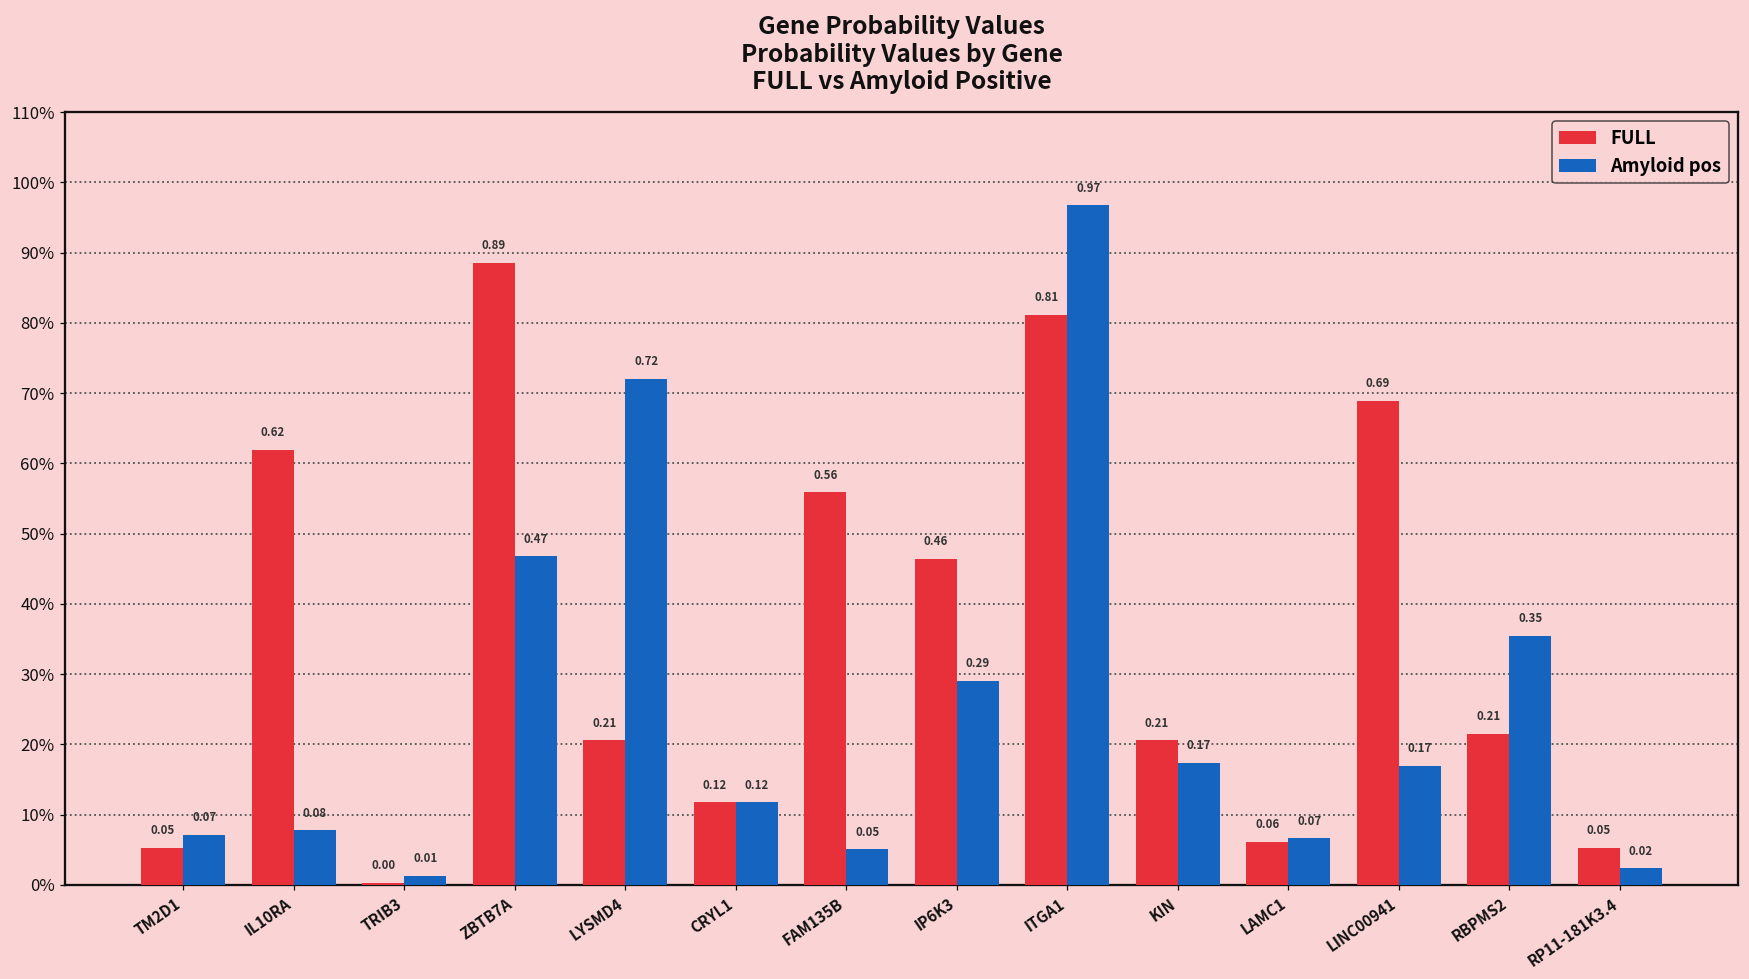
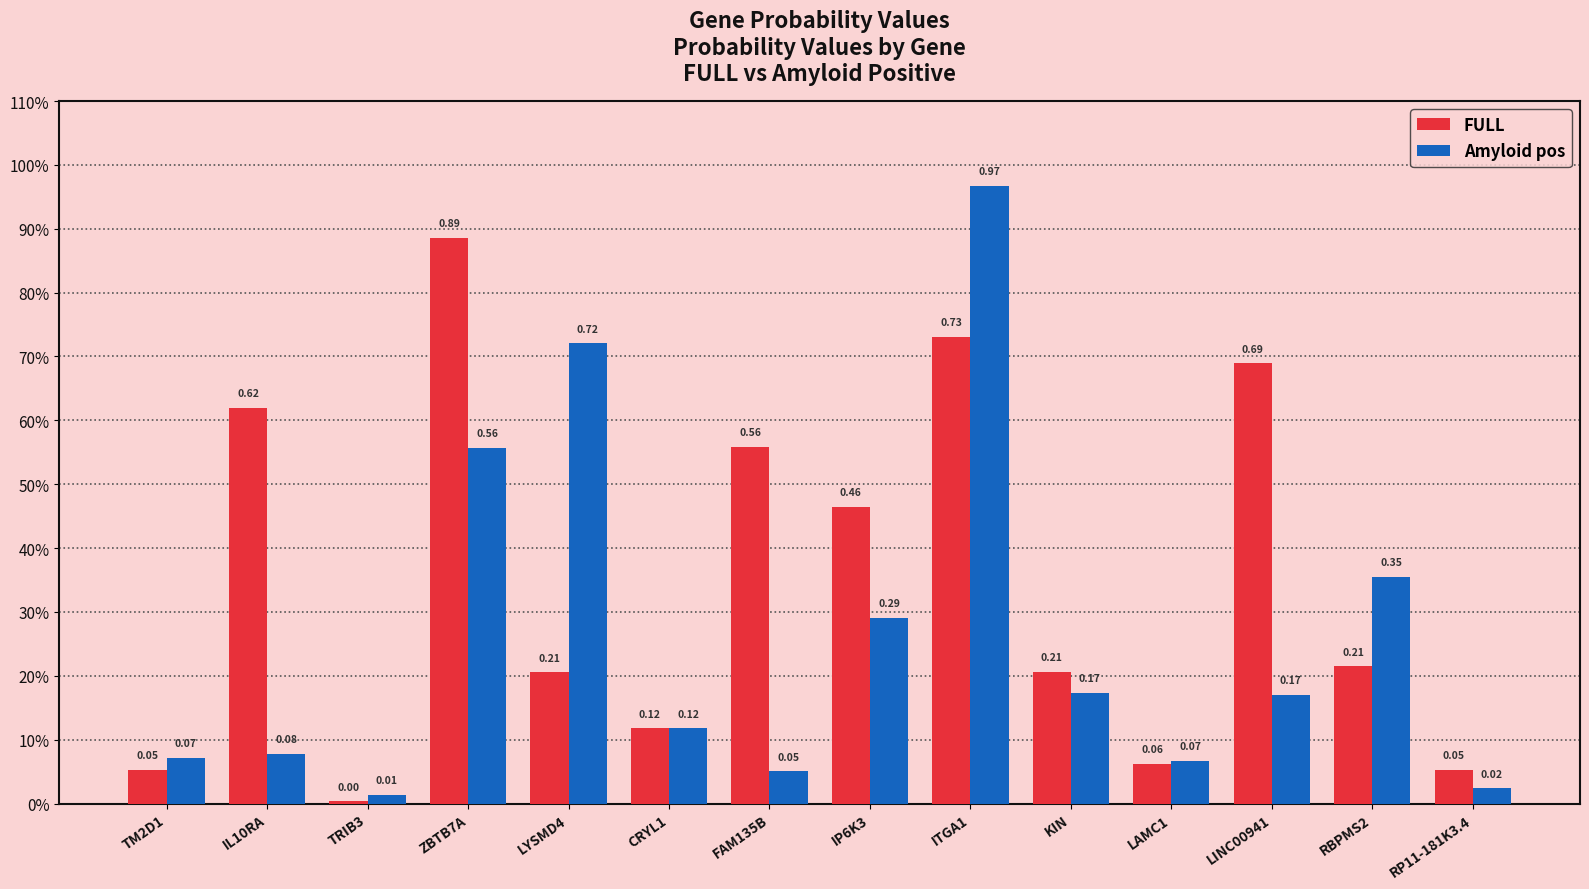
Amyloid pos, ZBTB7A: 0.47 -> 0.56
FULL, ITGA1: 0.81 -> 0.73
